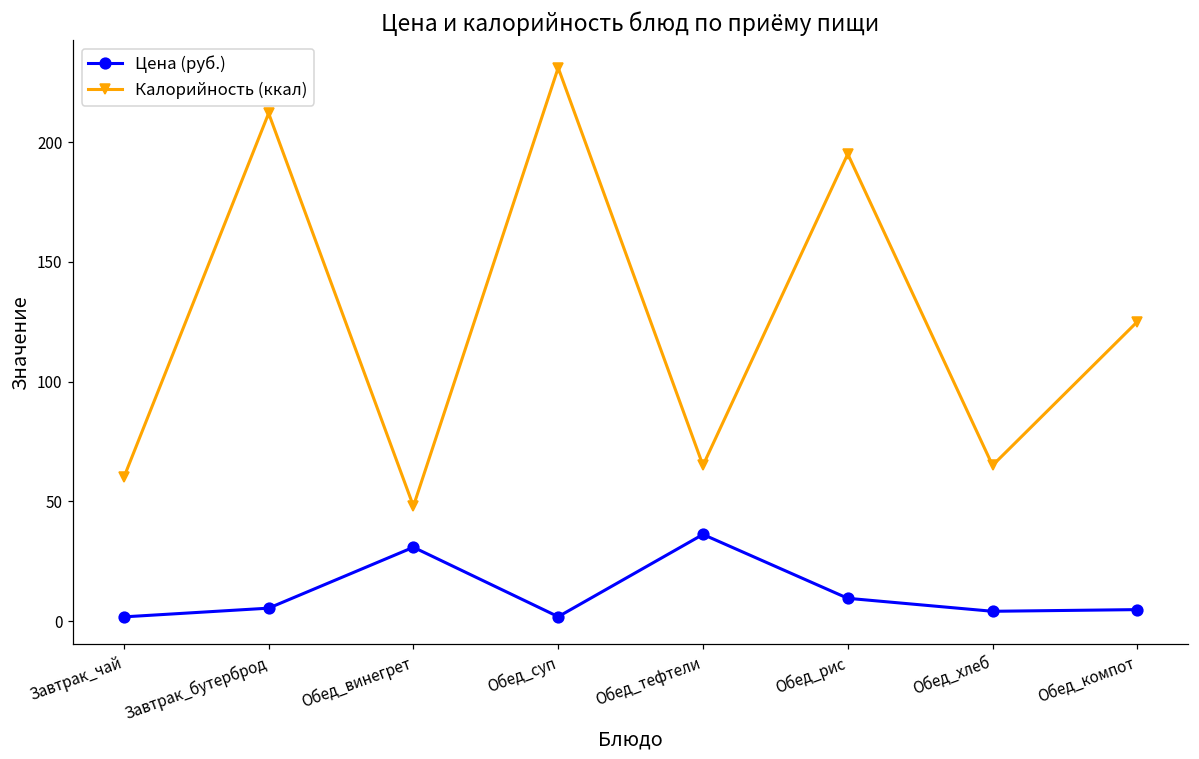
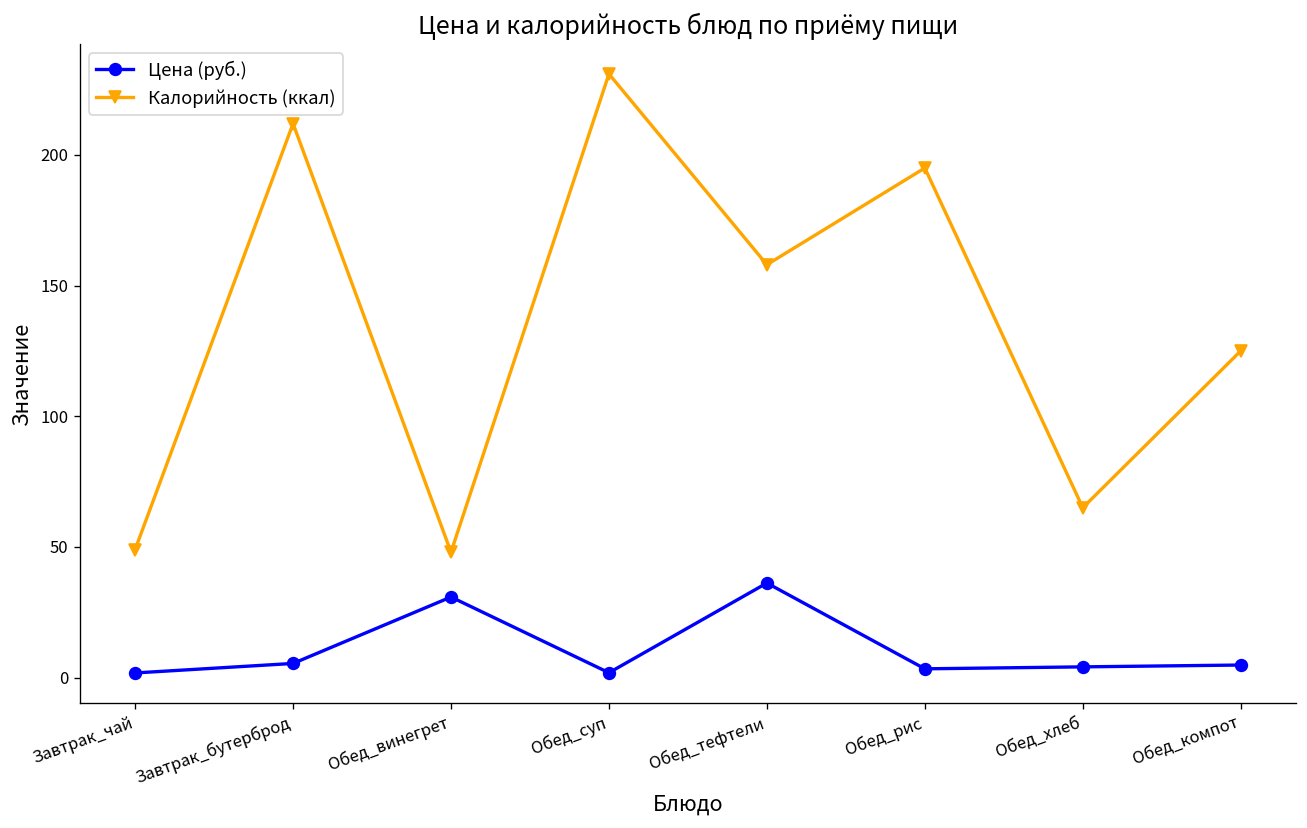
Калорийность (ккал), Завтрак_чай: 60 -> 49
Калорийность (ккал), Обед_тефтели: 65 -> 158
Цена (руб.), Обед_рис: 10 -> 3
